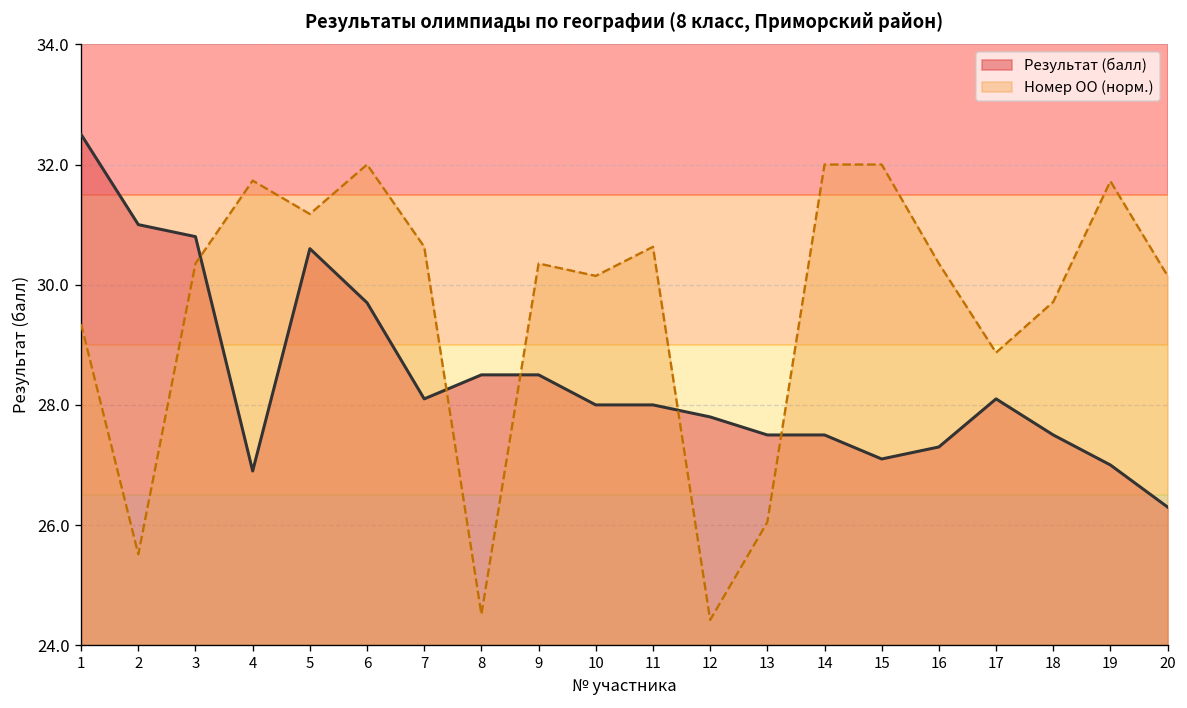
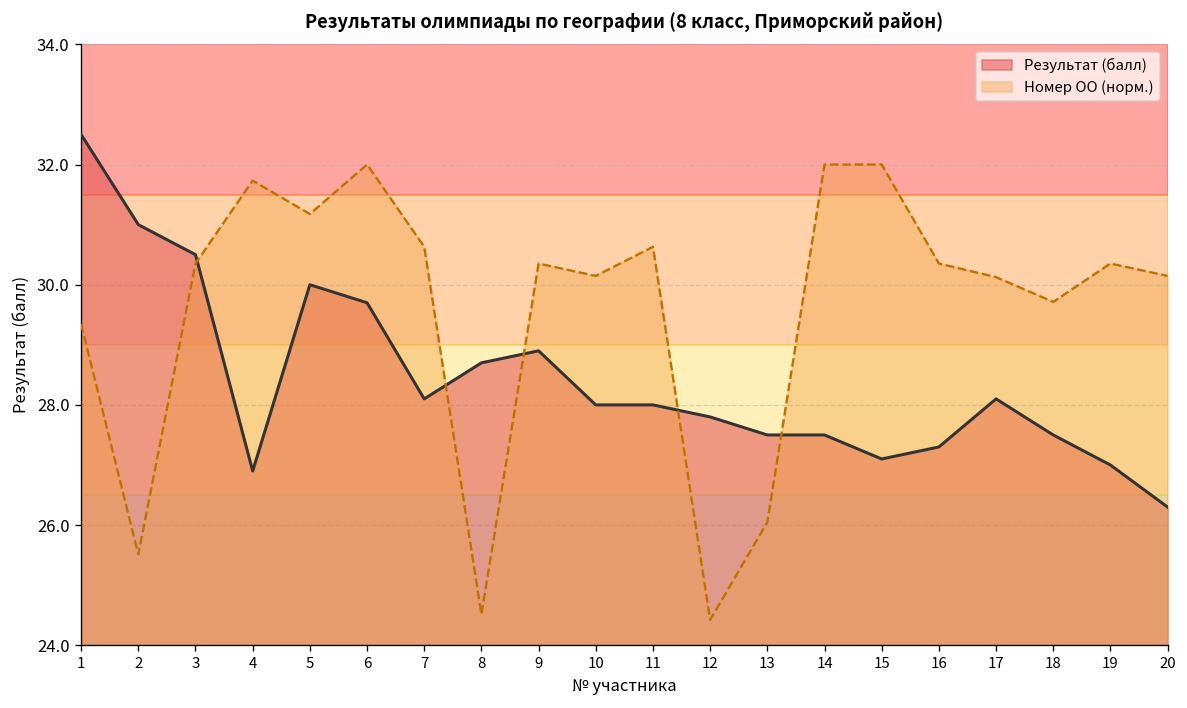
Результат (балл), 3: 30.8 -> 30.5
Результат (балл), 5: 30.6 -> 30.0
Результат (балл), 8: 28.5 -> 28.7
Результат (балл), 9: 28.5 -> 28.9
Номер ОО (норм.), 17: 28.9 -> 30.1
Номер ОО (норм.), 19: 31.7 -> 30.4
